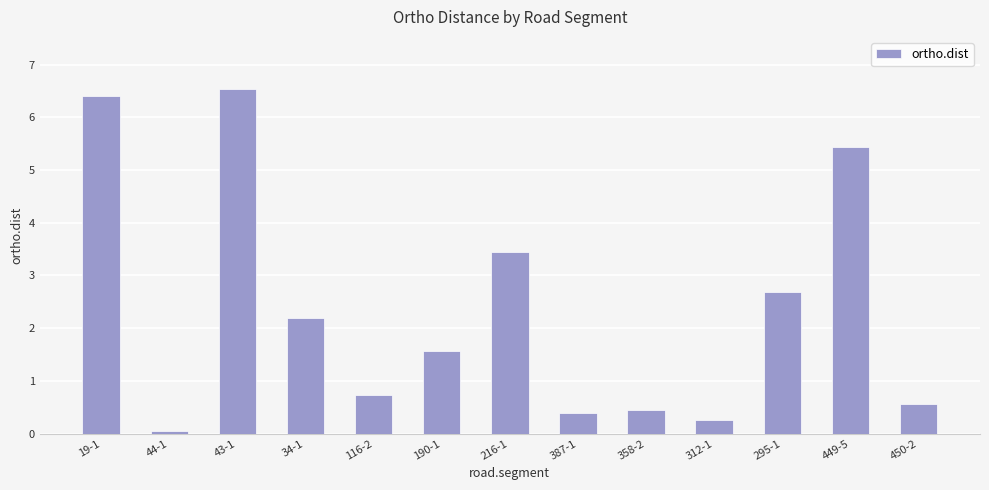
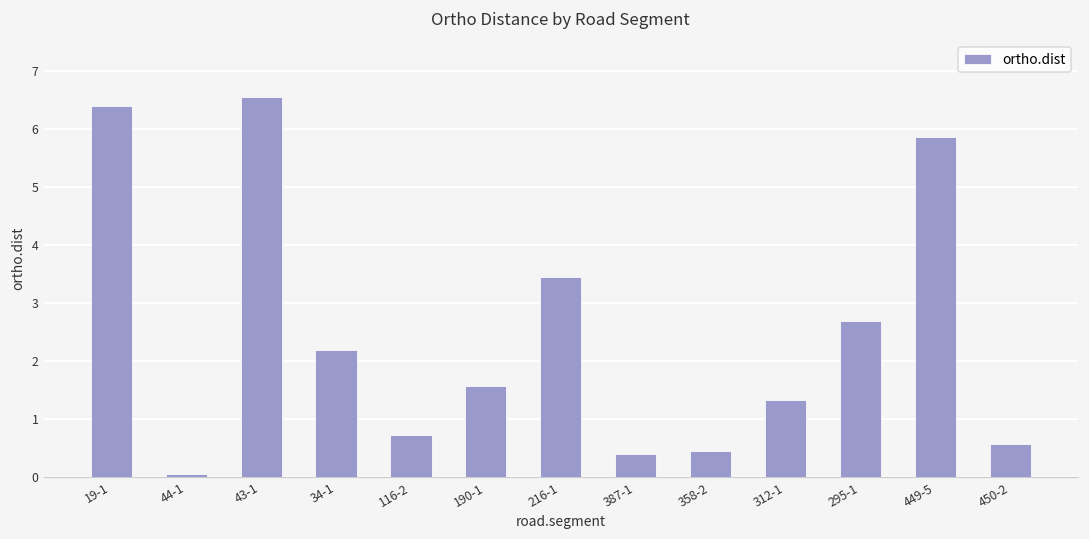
312-1: 0.3 -> 1.3
449-5: 5.4 -> 5.9
